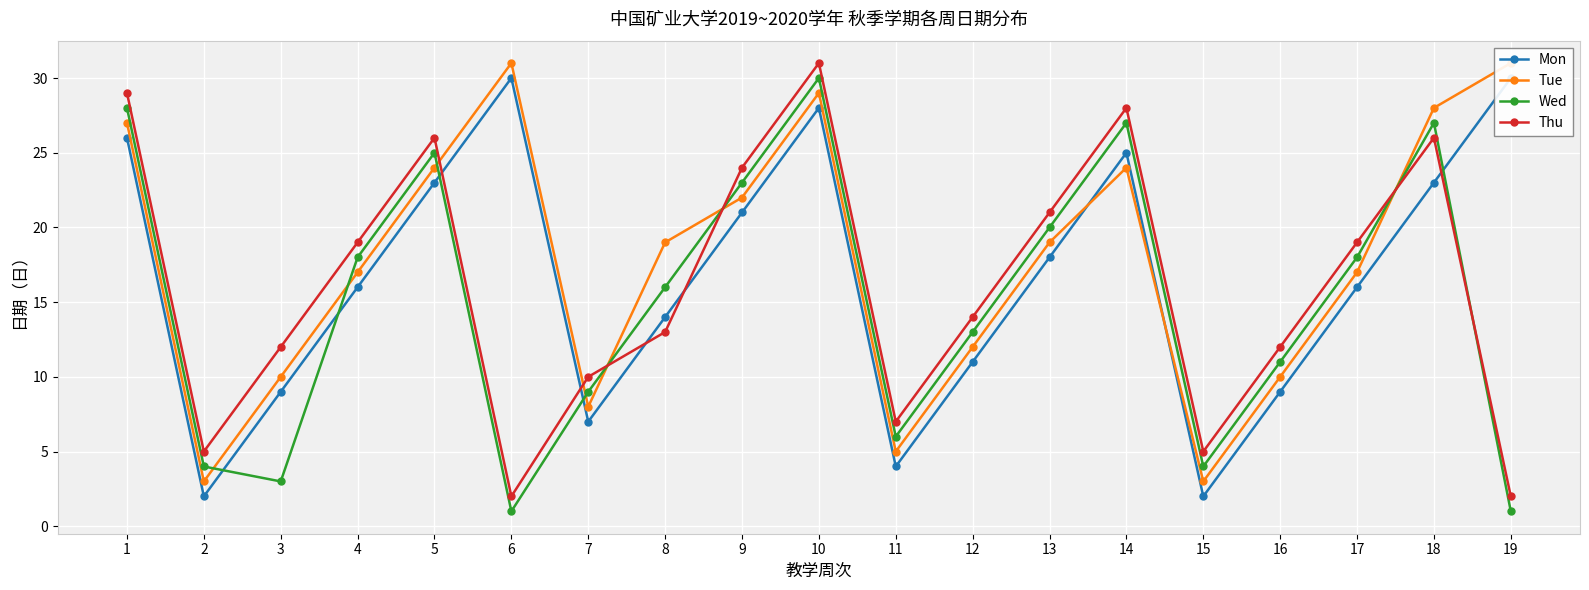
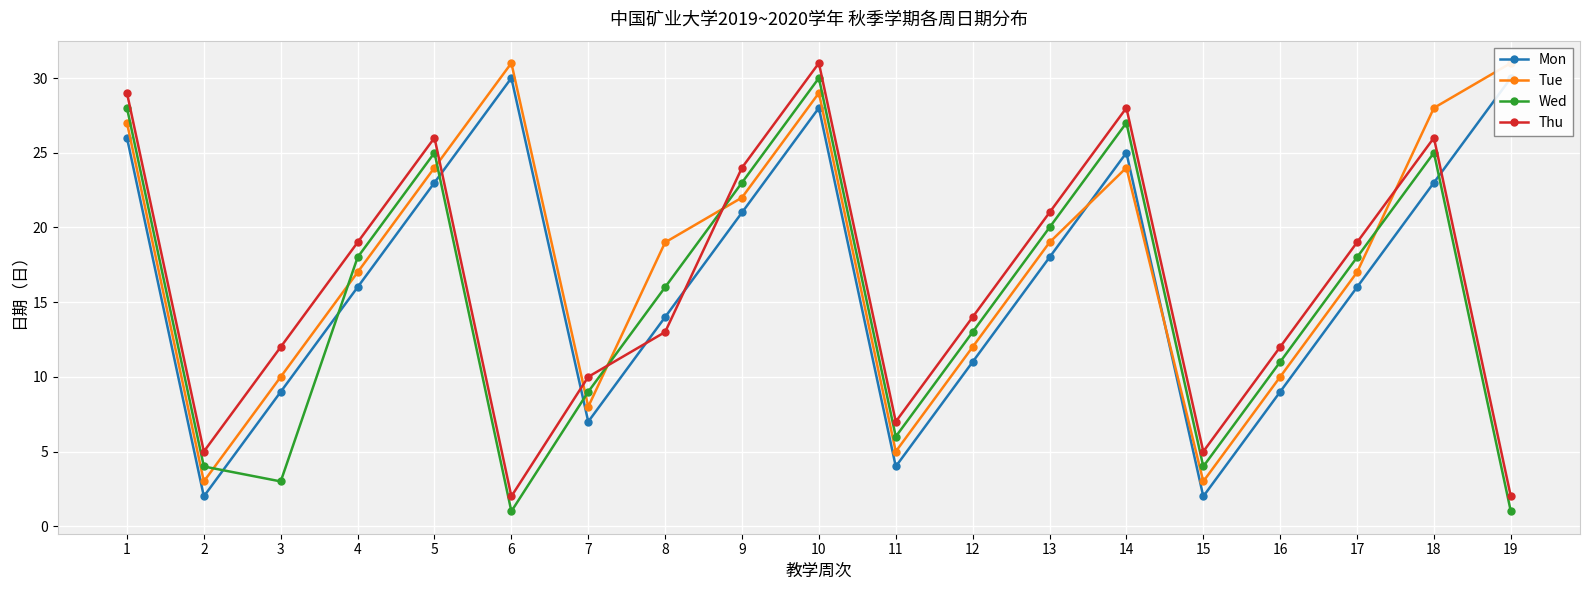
Wed, 18: 27 -> 25
